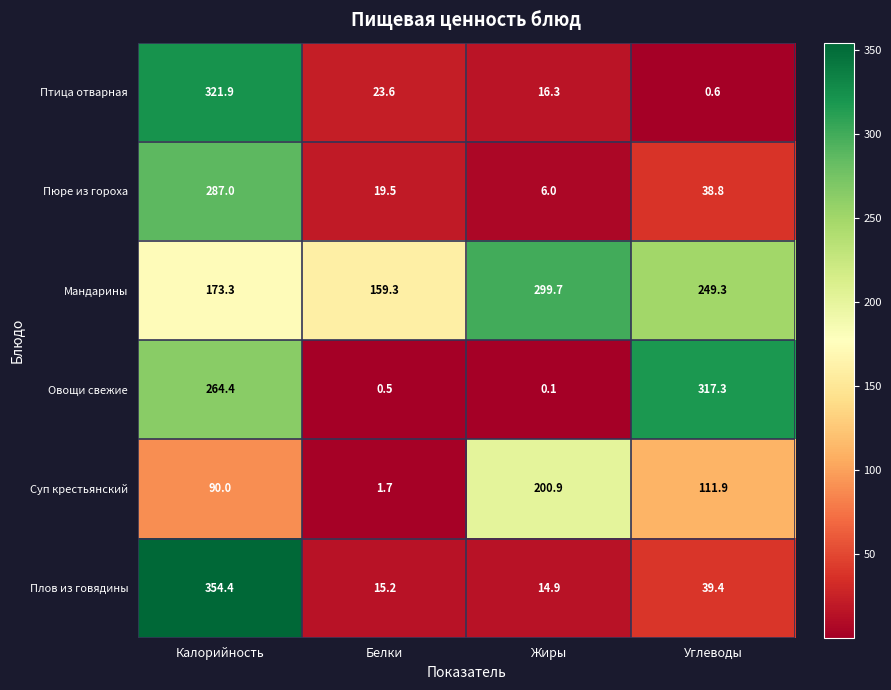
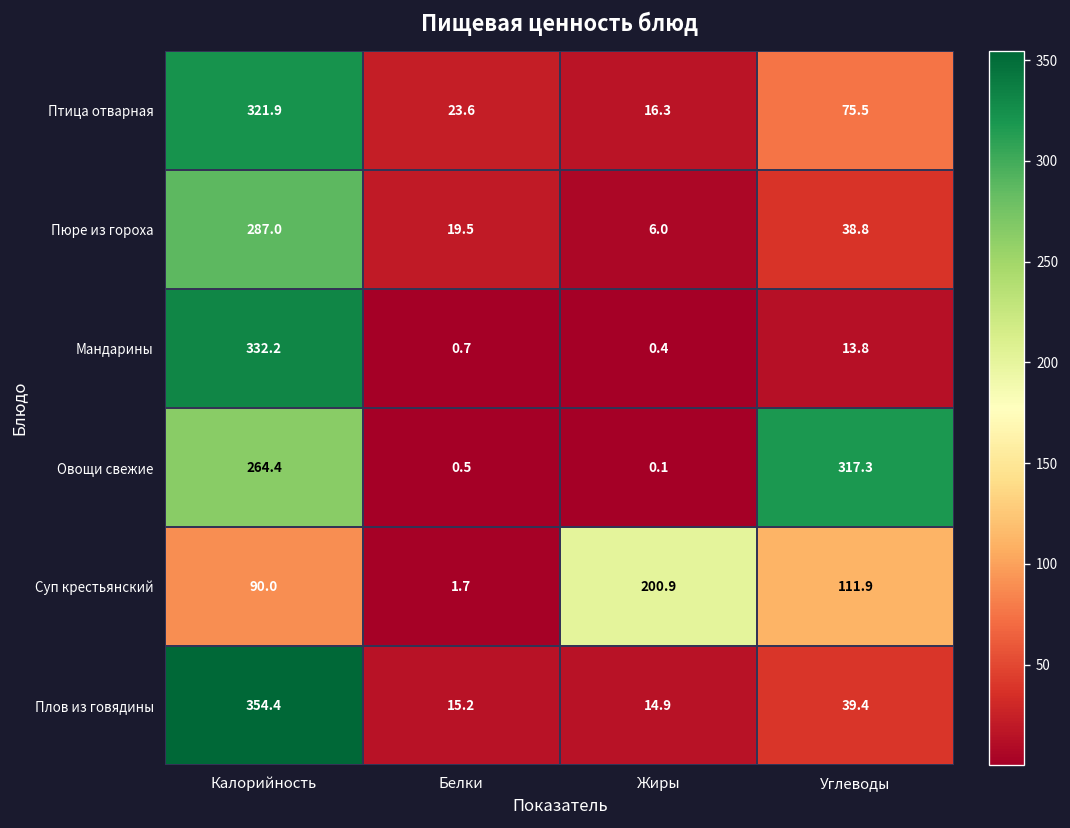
Птица отварная, Углеводы: 0.6 -> 75.5
Мандарины, Калорийность: 173.3 -> 332.2
Мандарины, Белки: 159.3 -> 0.7
Мандарины, Жиры: 299.7 -> 0.4
Мандарины, Углеводы: 249.3 -> 13.8
